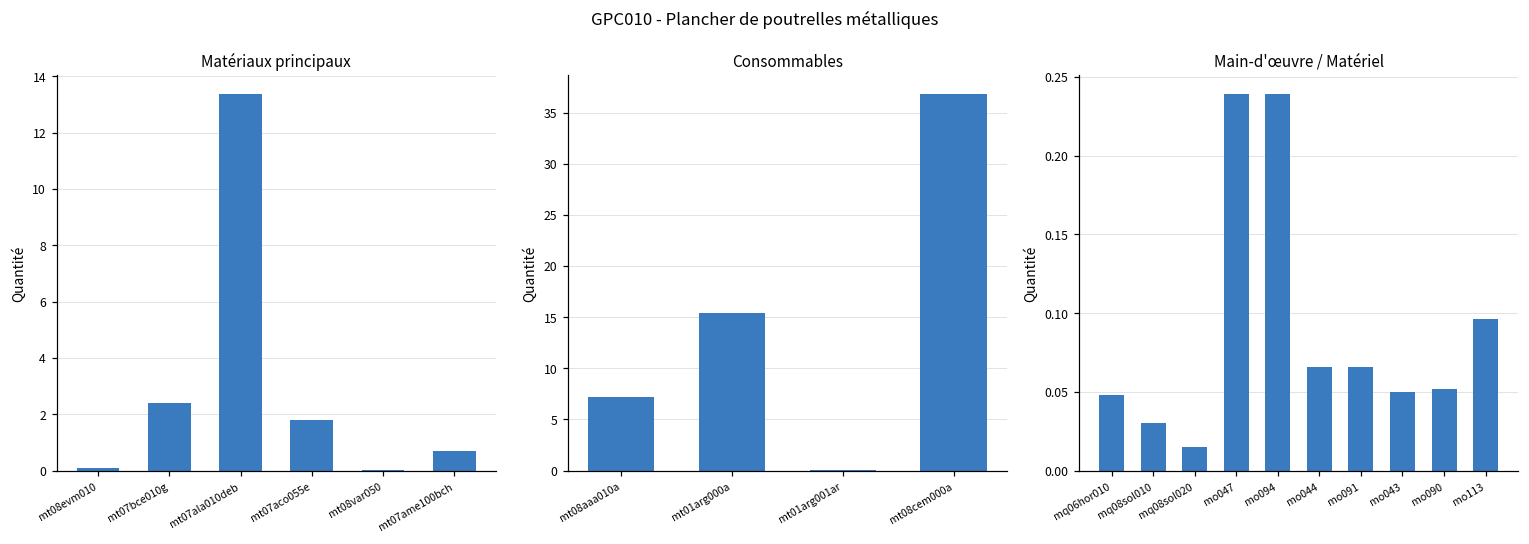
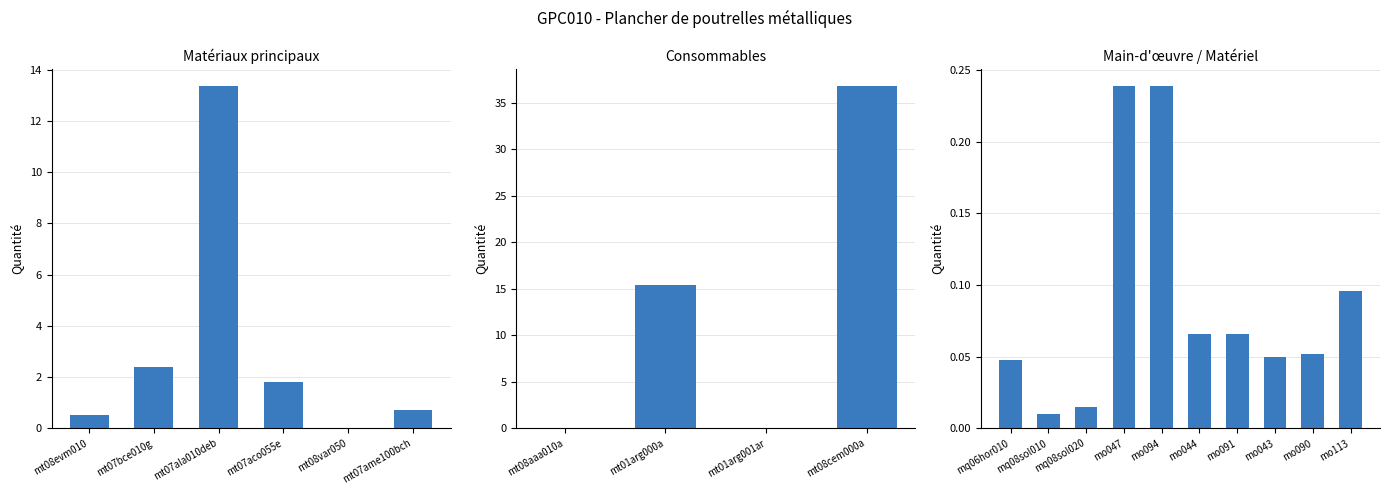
Matériaux principaux, mt08evm010: 0.1 -> 0.5
Consommables, mt08aaa010a: 7 -> 0
Main-d'œuvre / Matériel, mq08sol010: 0.03 -> 0.01
